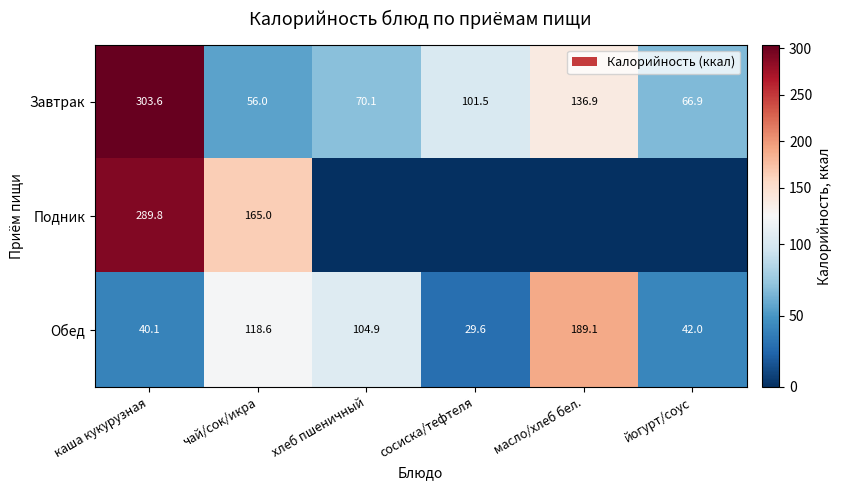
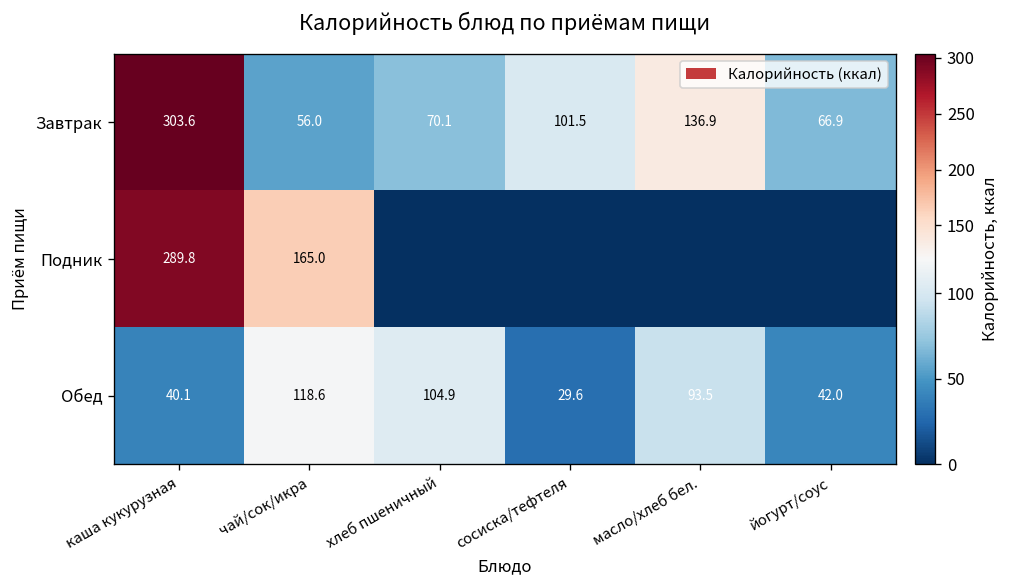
Обед, масло/хлеб бел.: 189.1 -> 93.5
